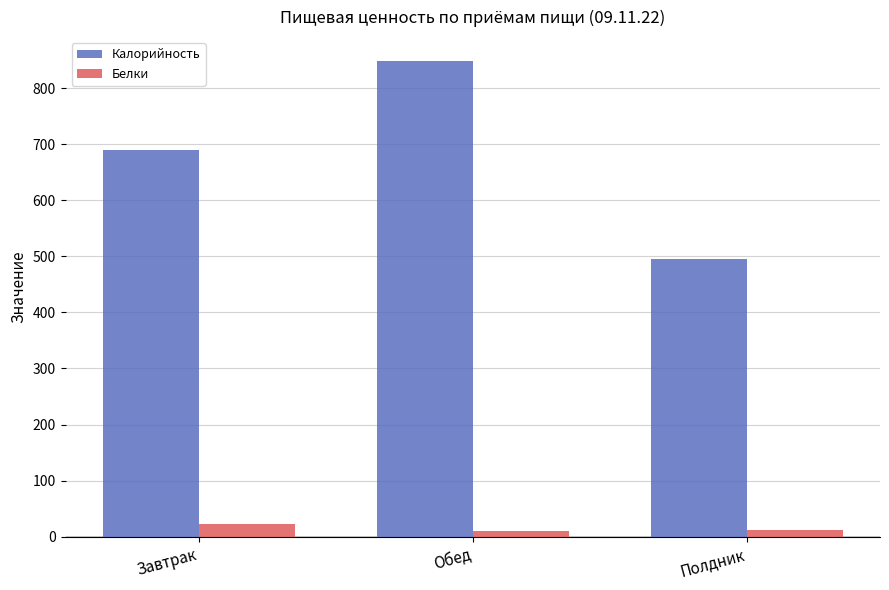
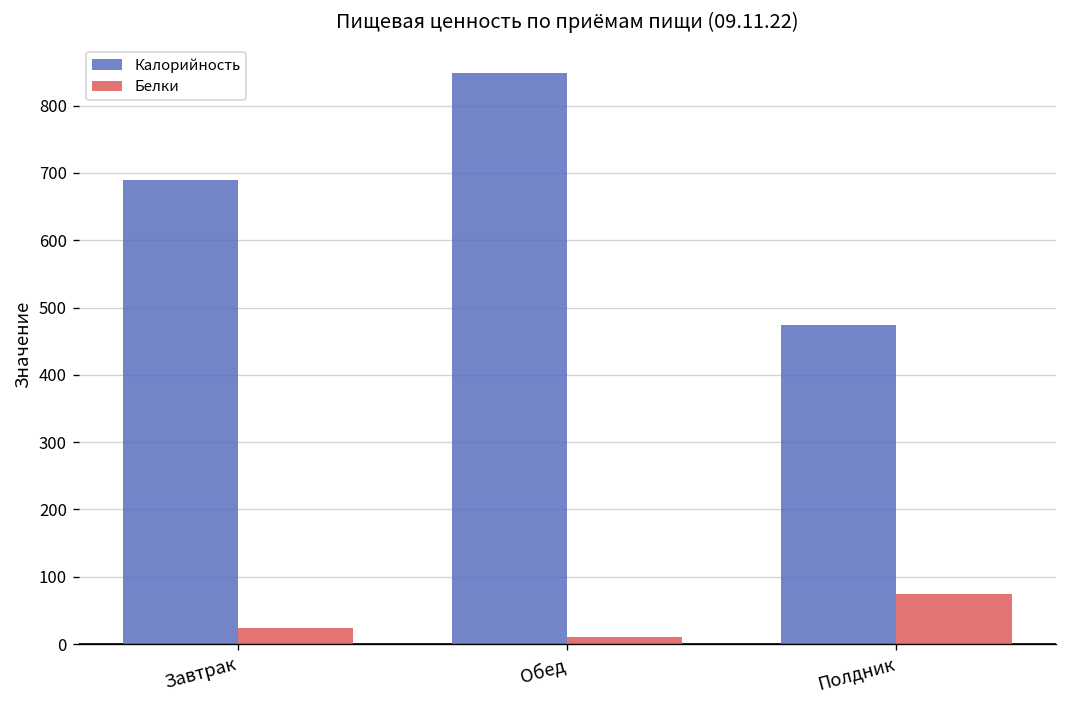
Калорийность, Полдник: 490 -> 470
Белки, Полдник: 10 -> 70
